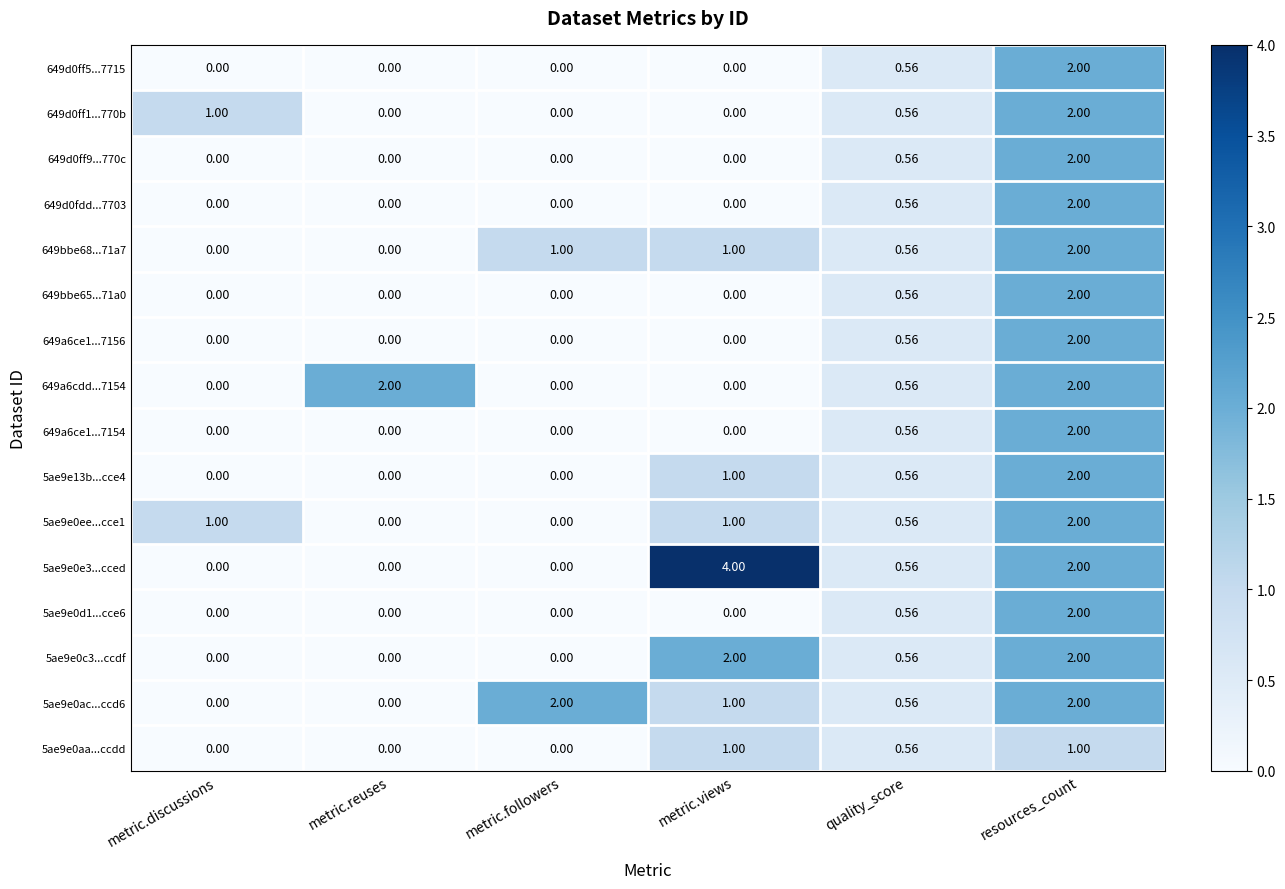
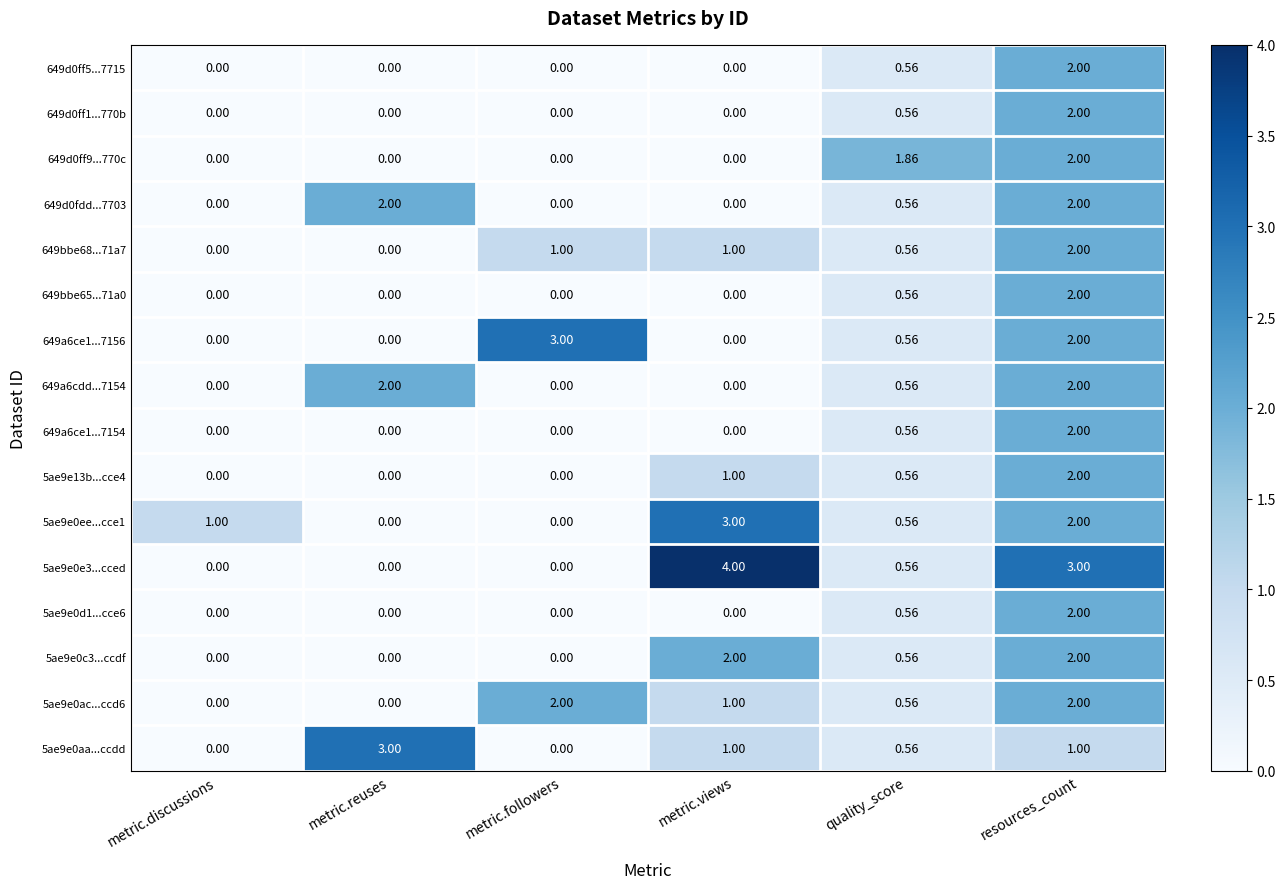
649d0ff1...770b, metric.discussions: 1.00 -> 0.00
649d0ff9...770c, quality_score: 0.56 -> 1.86
649d0fdd...7703, metric.reuses: 0.00 -> 2.00
649a6ce1...7156, metric.followers: 0.00 -> 3.00
5ae9e0ee...cce1, metric.views: 1.00 -> 3.00
5ae9e0e3...cced, resources_count: 2.00 -> 3.00
5ae9e0aa...ccdd, metric.reuses: 0.00 -> 3.00
